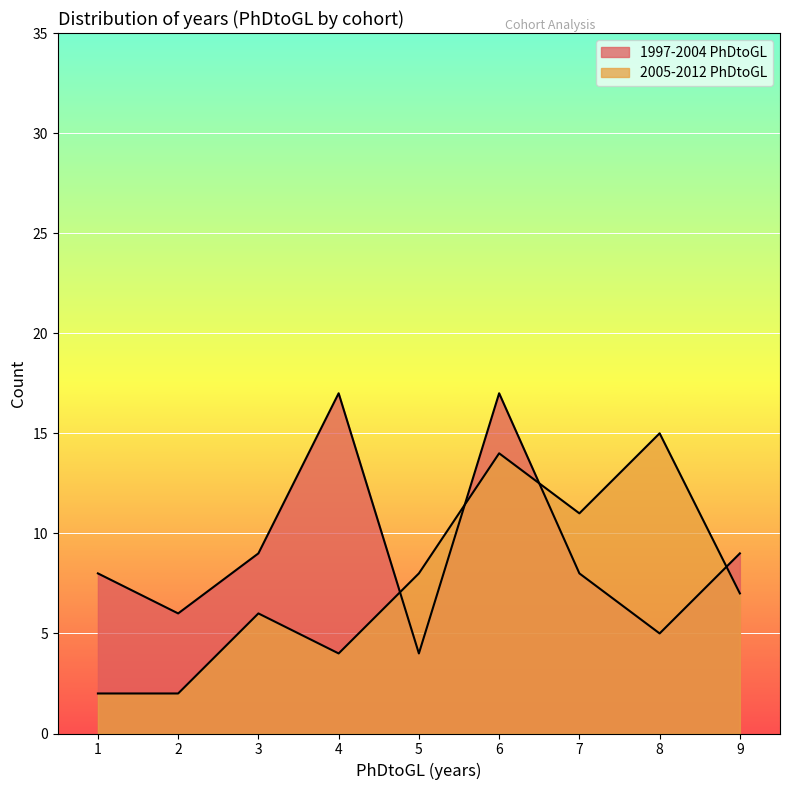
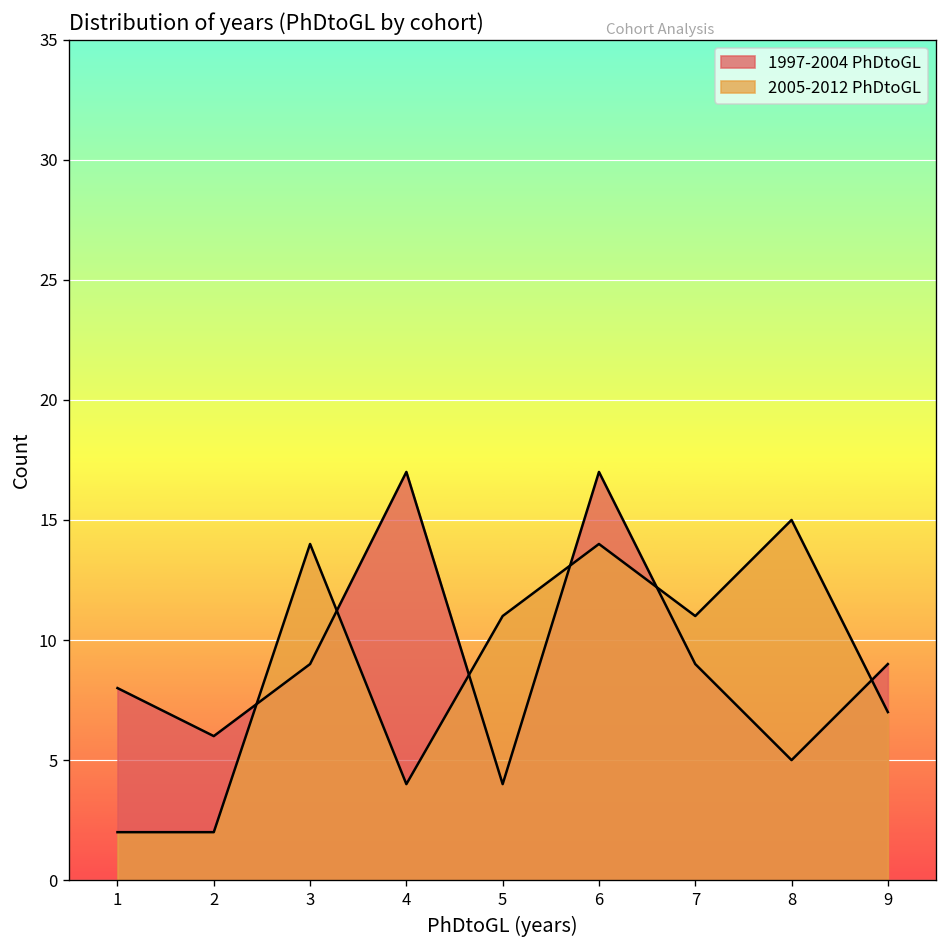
2005-2012 PhDtoGL, 3: 6 -> 14
2005-2012 PhDtoGL, 5: 8 -> 11
1997-2004 PhDtoGL, 7: 8 -> 9
